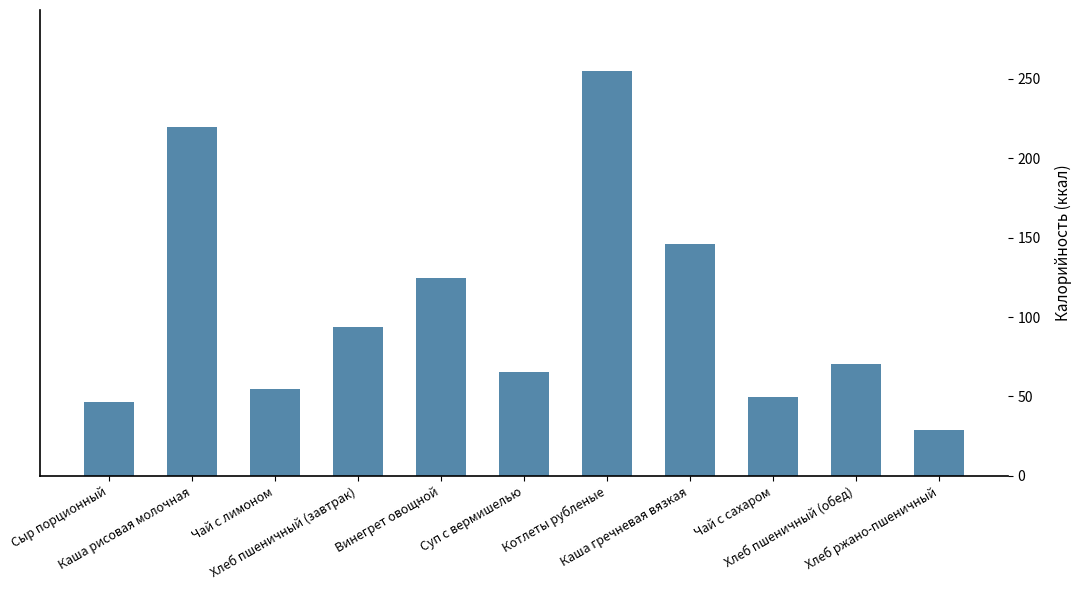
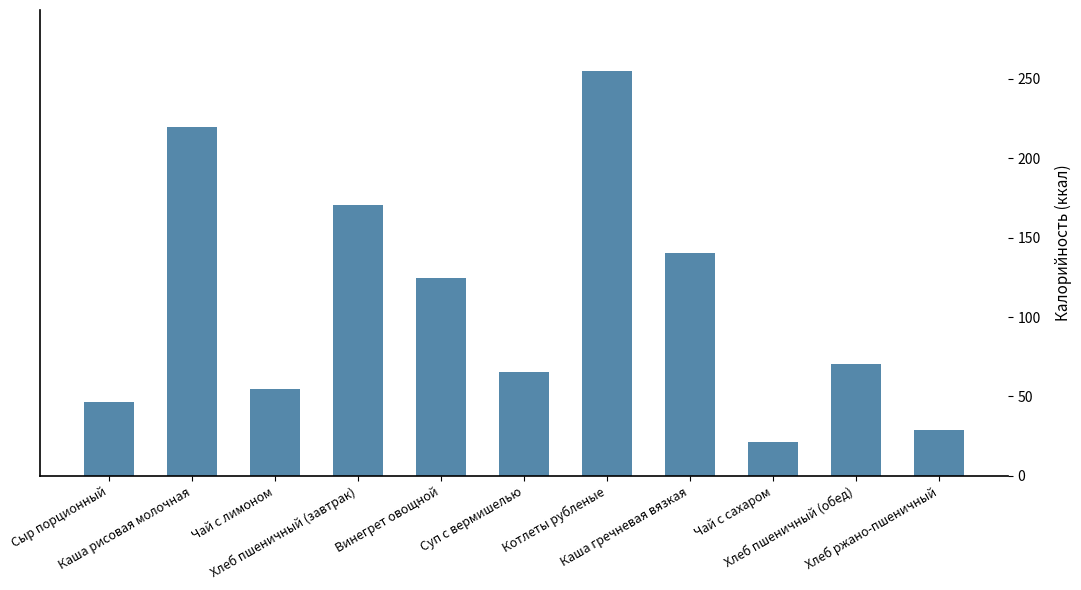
Хлеб пшеничный (завтрак): 94 -> 171
Каша гречневая вязкая: 146 -> 140
Чай с сахаром: 49 -> 21
